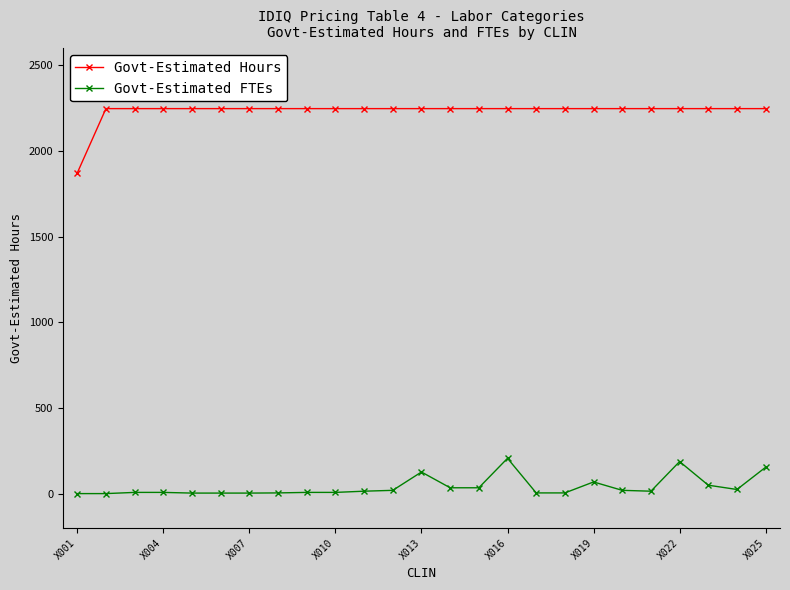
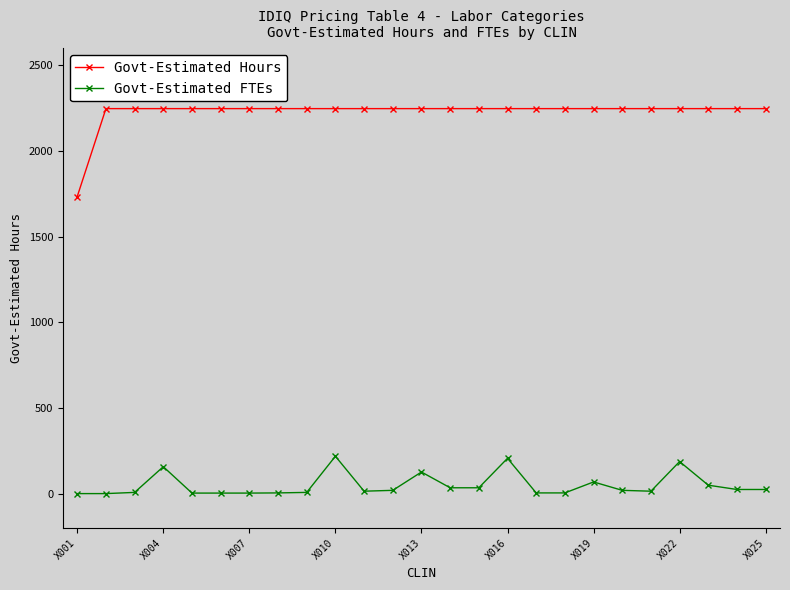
Govt-Estimated Hours, X001: 1870 -> 1740
Govt-Estimated FTEs, X004: 10 -> 160
Govt-Estimated FTEs, X010: 10 -> 220
Govt-Estimated FTEs, X025: 160 -> 30
